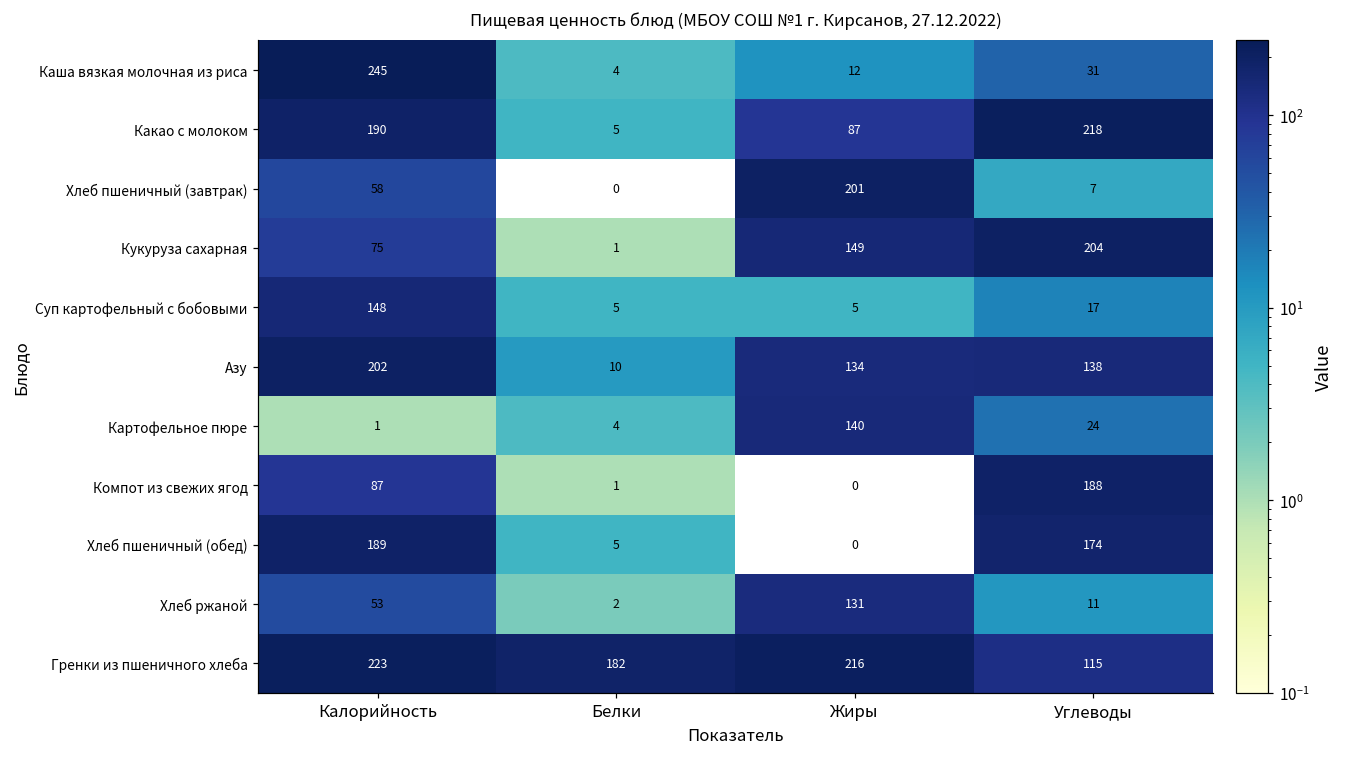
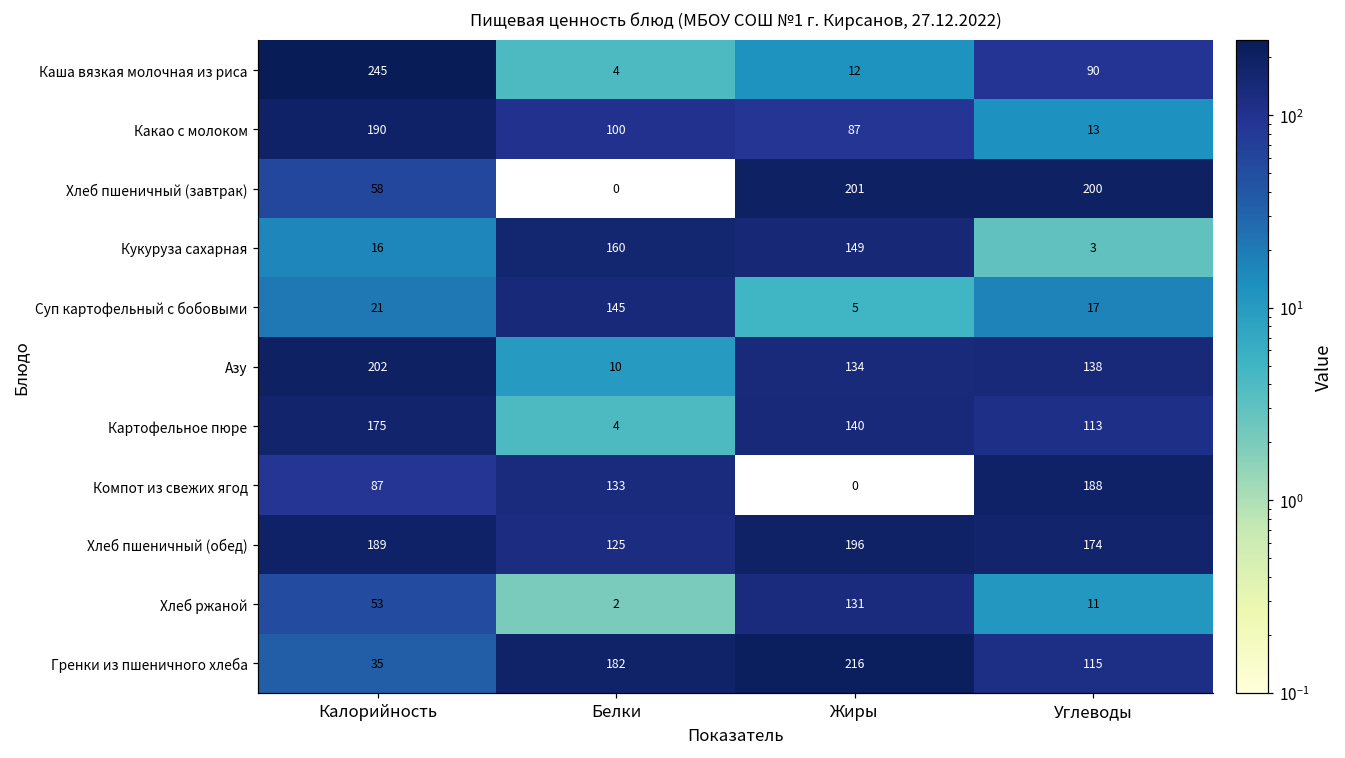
Каша вязкая молочная из риса, Углеводы: 31 -> 90
Какао с молоком, Белки: 5 -> 100
Какао с молоком, Углеводы: 218 -> 13
Хлеб пшеничный (завтрак), Углеводы: 7 -> 200
Кукуруза сахарная, Калорийность: 75 -> 16
Кукуруза сахарная, Белки: 1 -> 160
Кукуруза сахарная, Углеводы: 204 -> 3
Суп картофельный с бобовыми, Калорийность: 148 -> 21
Суп картофельный с бобовыми, Белки: 5 -> 145
Картофельное пюре, Калорийность: 1 -> 175
Картофельное пюре, Углеводы: 24 -> 113
Компот из свежих ягод, Белки: 1 -> 133
Хлеб пшеничный (обед), Белки: 5 -> 125
Хлеб пшеничный (обед), Жиры: 0 -> 196
Гренки из пшеничного хлеба, Калорийность: 223 -> 35
